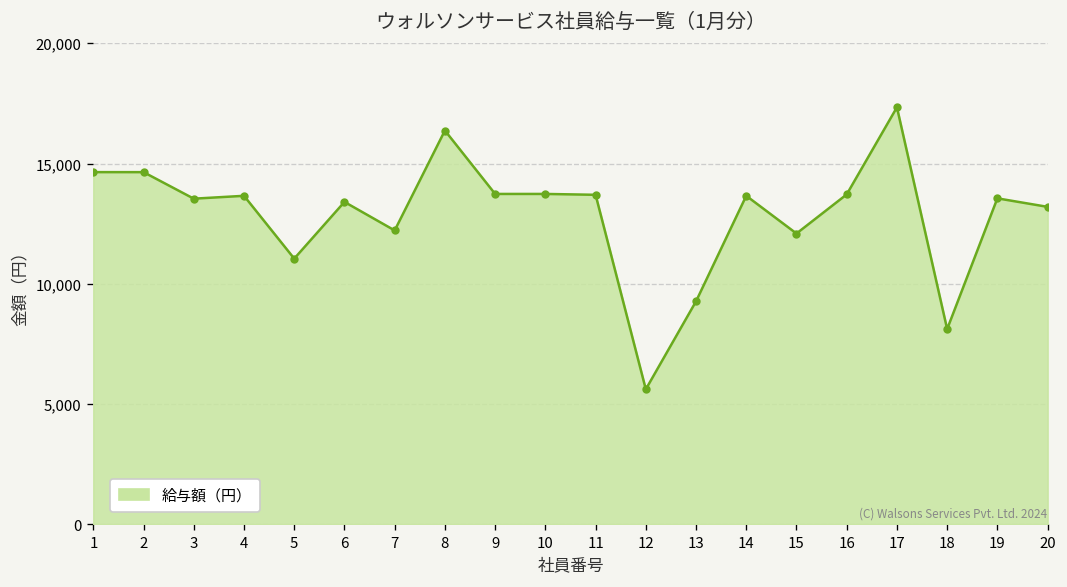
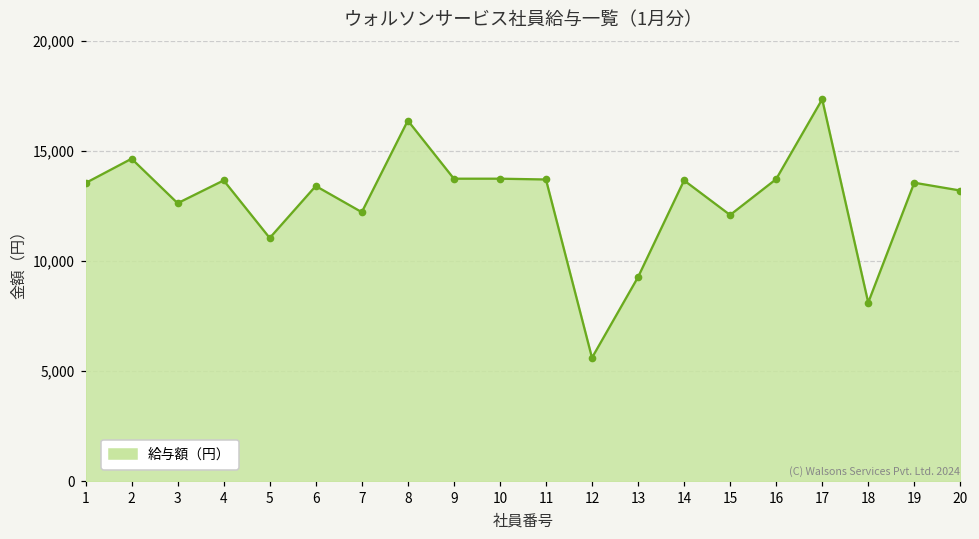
1: 14,600 -> 13,500
3: 13,500 -> 12,600
